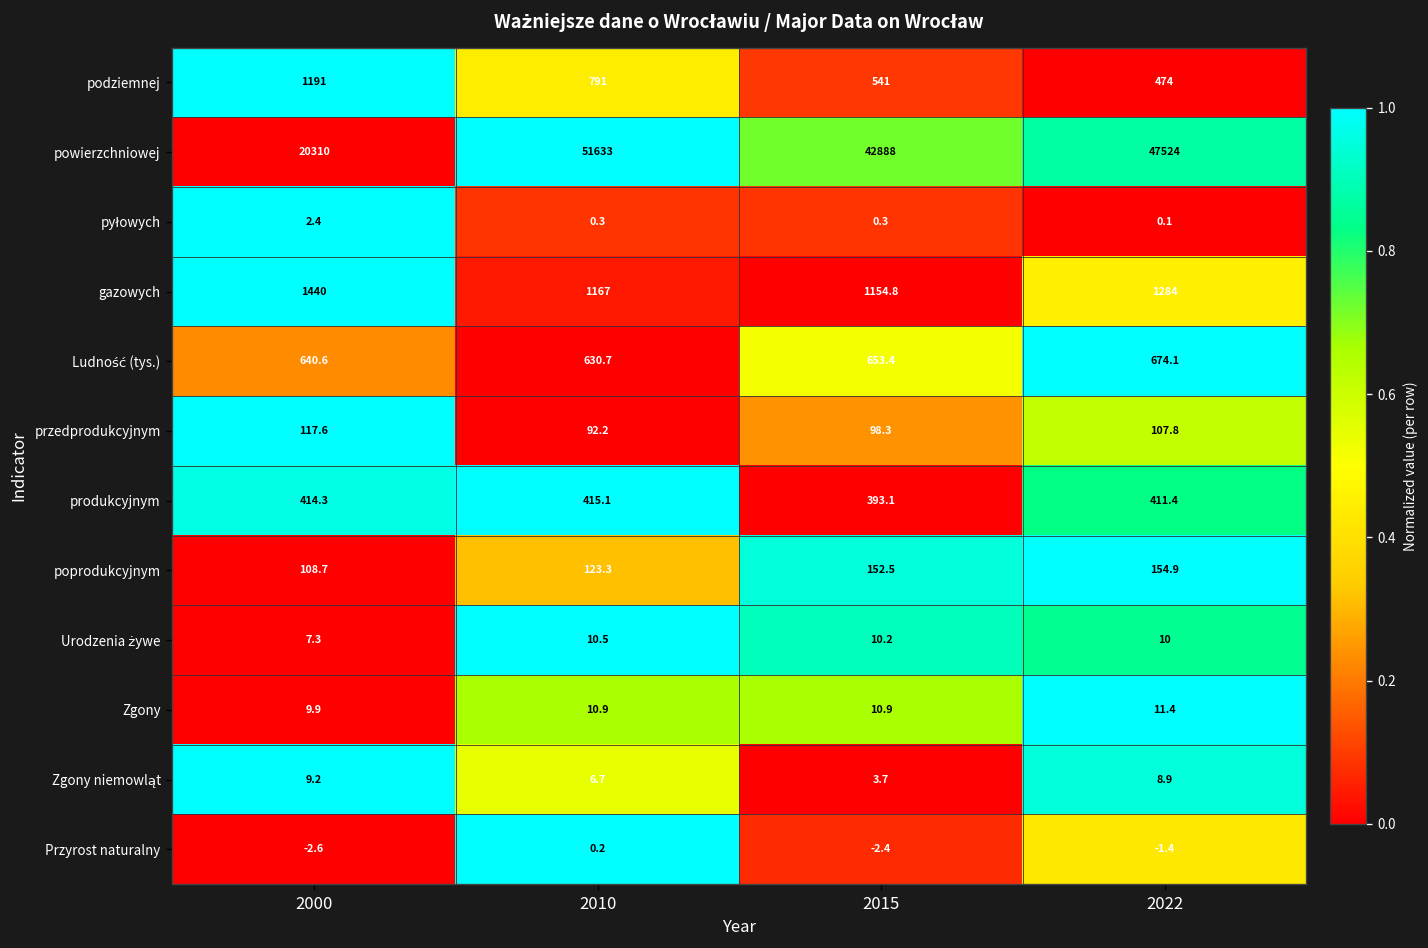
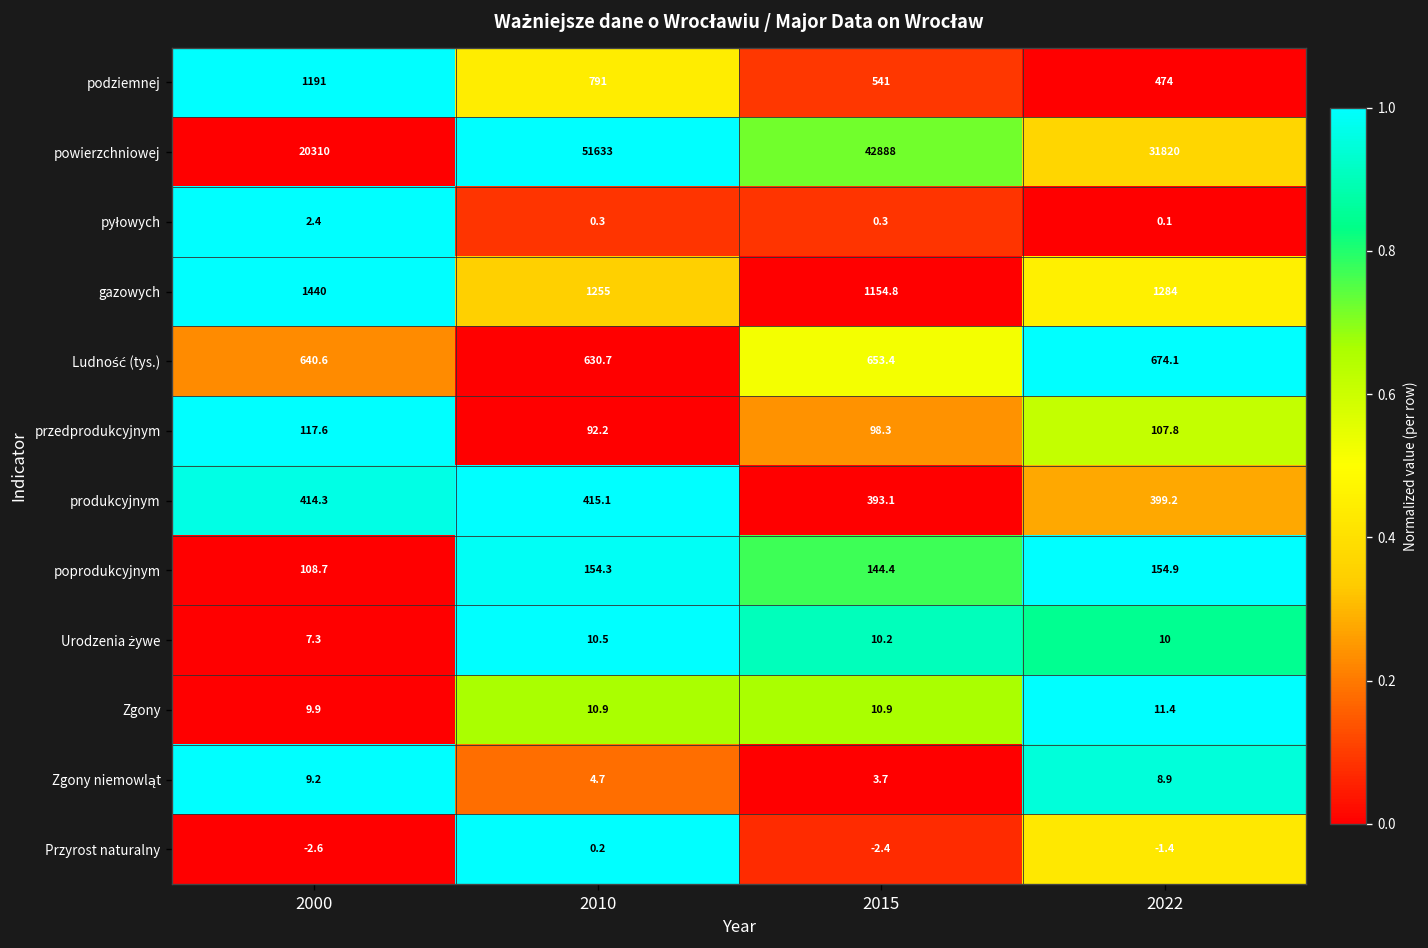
powierzchniowej, 2022: 47524 -> 31820
gazowych, 2010: 1167 -> 1255
produkcyjnym, 2022: 411.4 -> 399.2
poprodukcyjnym, 2010: 123.3 -> 154.3
poprodukcyjnym, 2015: 152.5 -> 144.4
Zgony niemowląt, 2010: 6.7 -> 4.7
